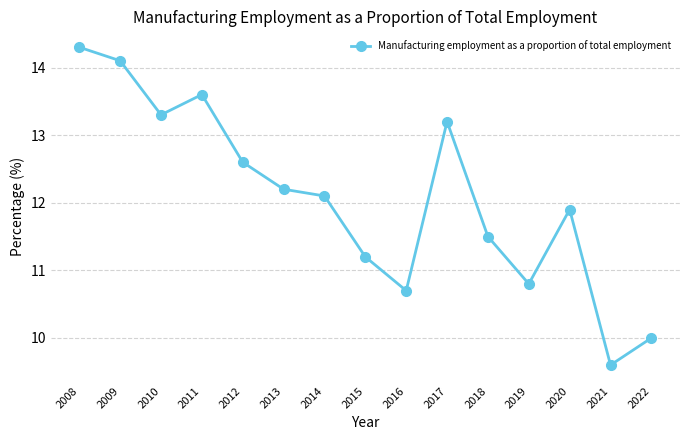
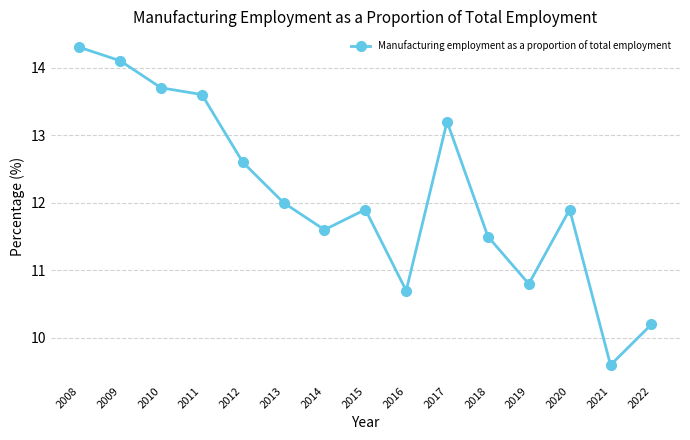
2010: 13.3 -> 13.7
2013: 12.2 -> 12.0
2014: 12.1 -> 11.6
2015: 11.2 -> 11.9
2022: 10.0 -> 10.2
